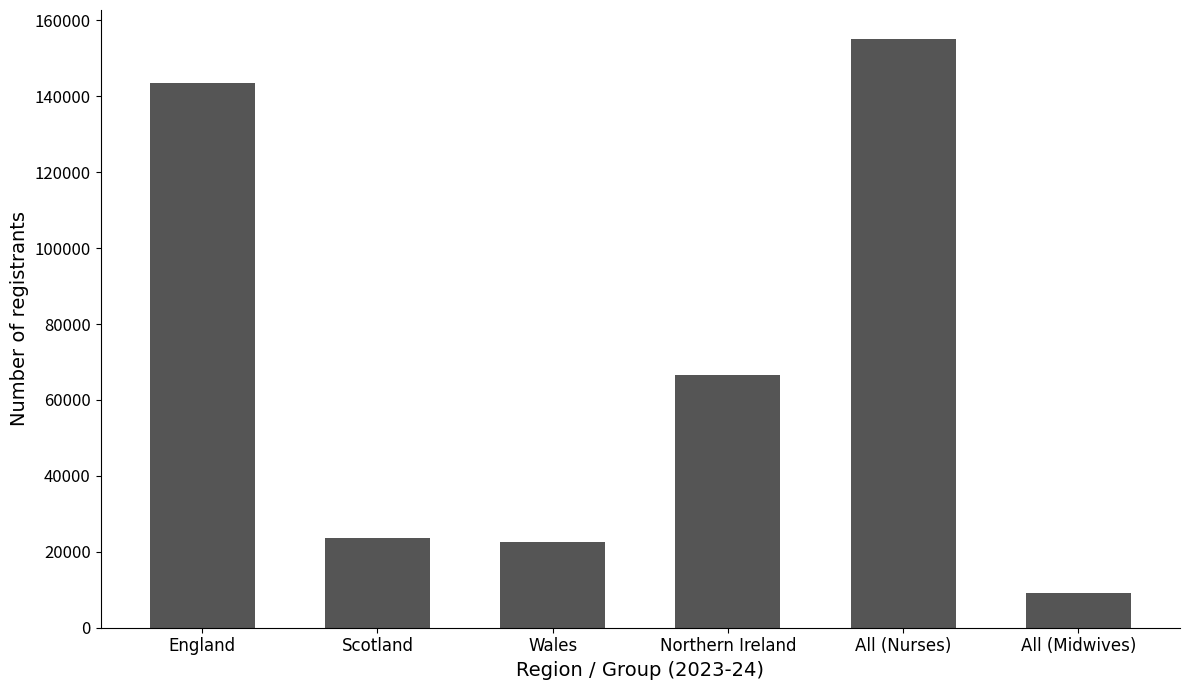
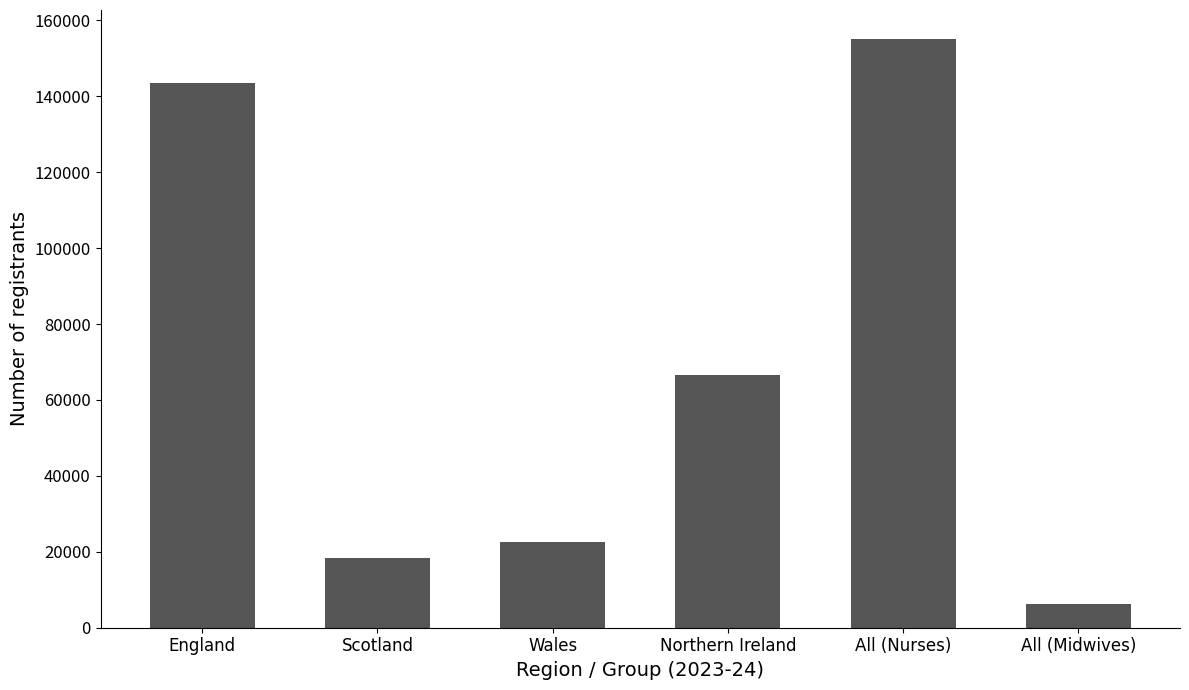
Scotland: 24000 -> 18000
All (Midwives): 9000 -> 6000
